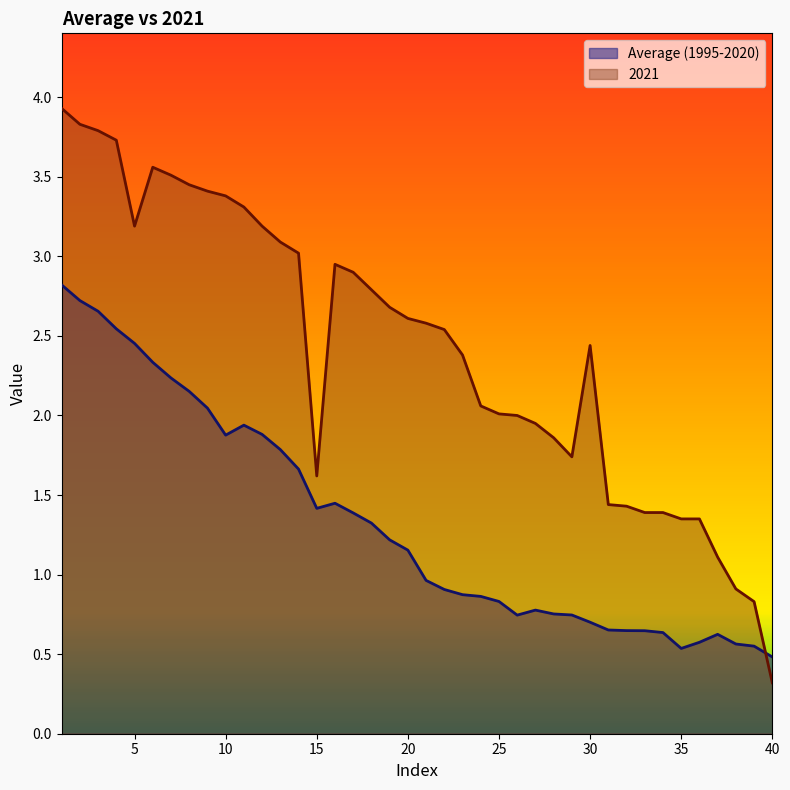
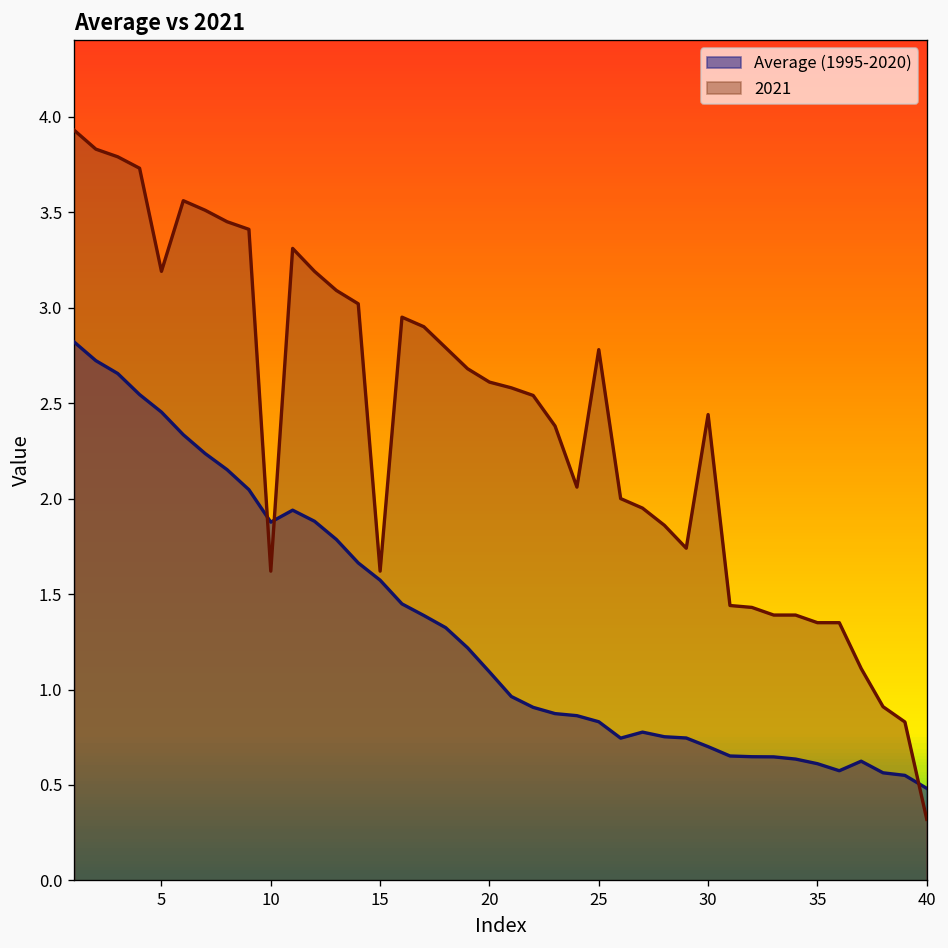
2021, 10: 3.38 -> 1.62
Average (1995-2020), 15: 1.42 -> 1.57
Average (1995-2020), 20: 1.15 -> 1.09
2021, 25: 2.01 -> 2.78
Average (1995-2020), 35: 0.54 -> 0.61
